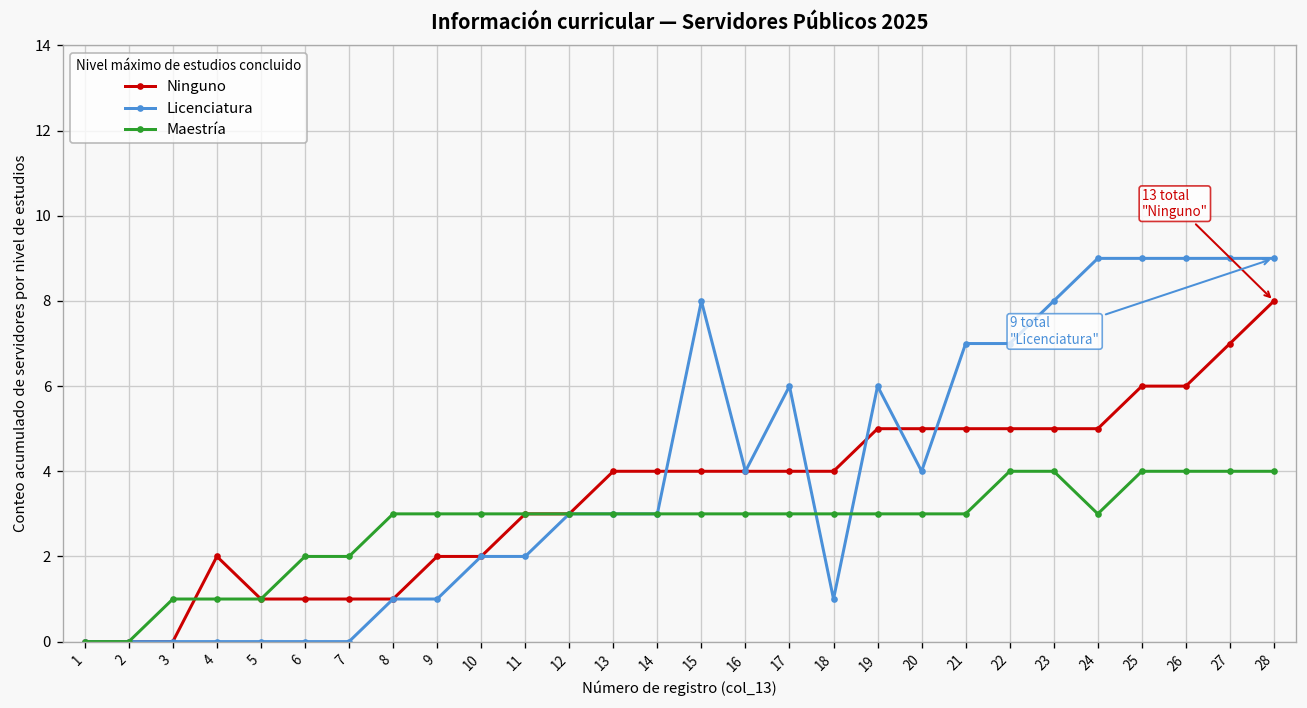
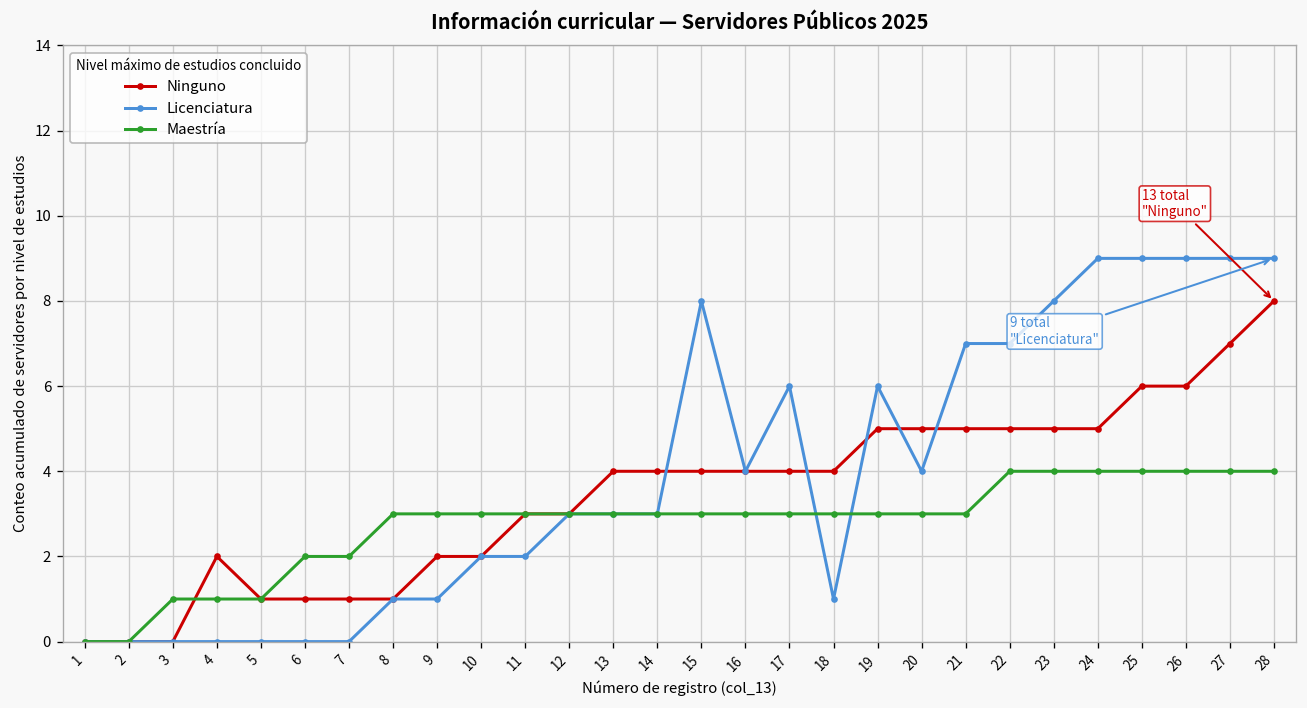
Maestría, 24: 3 -> 4
